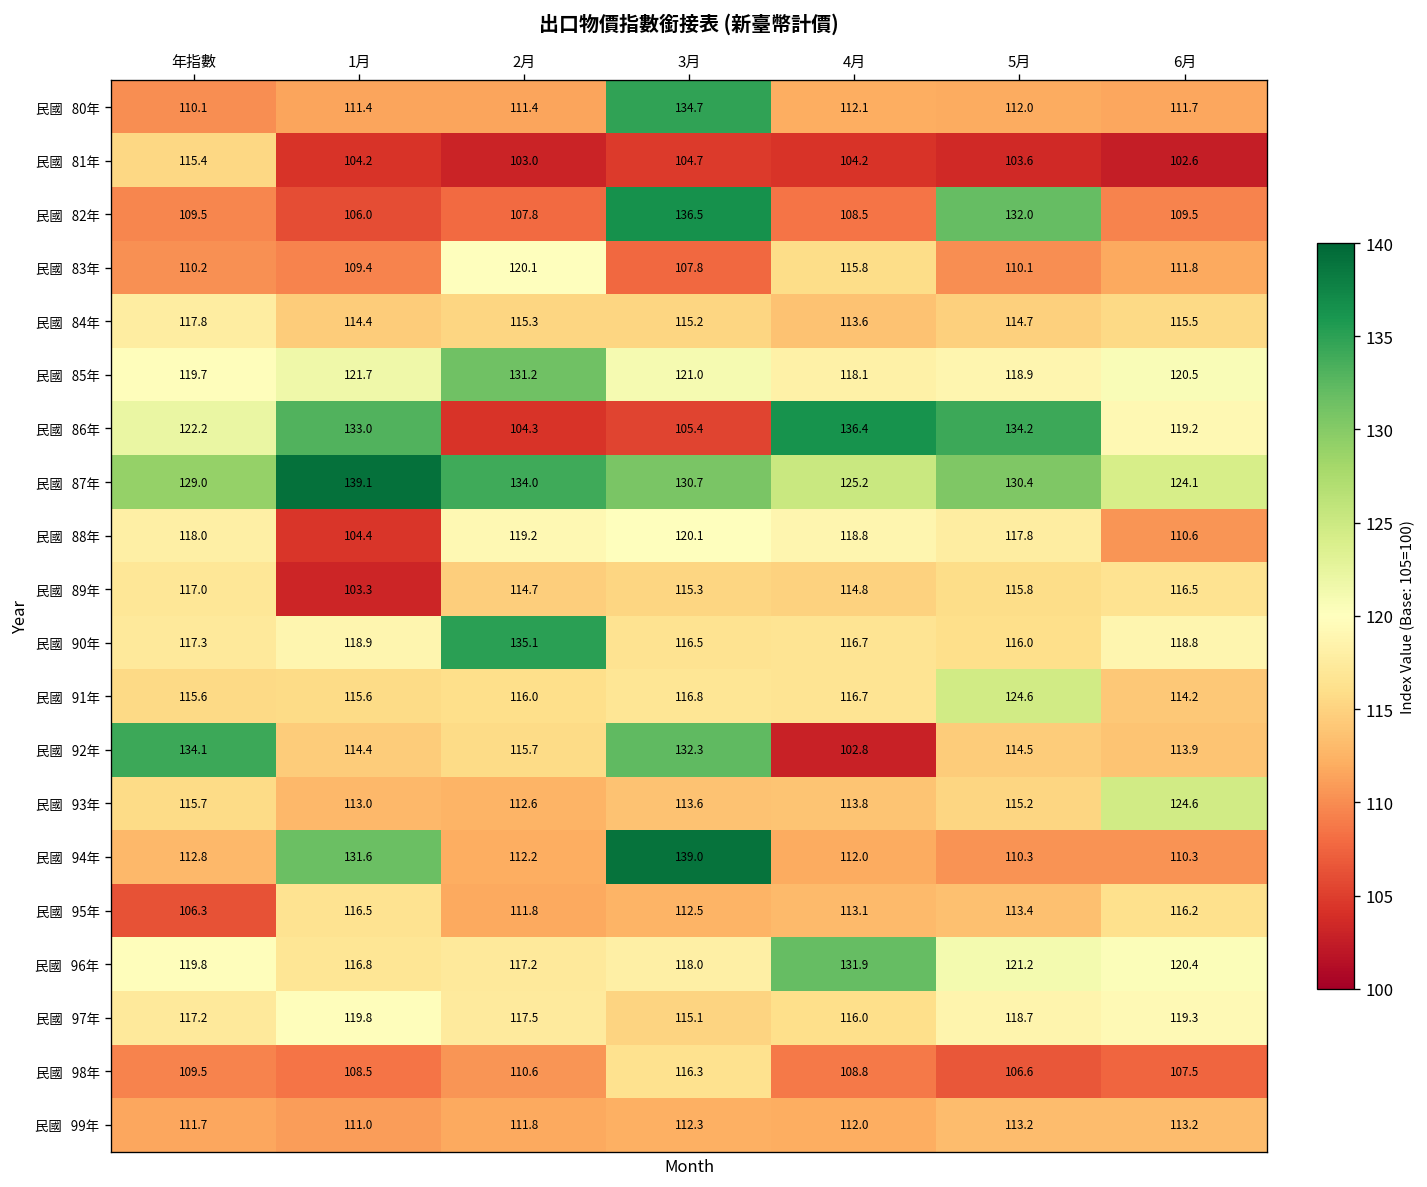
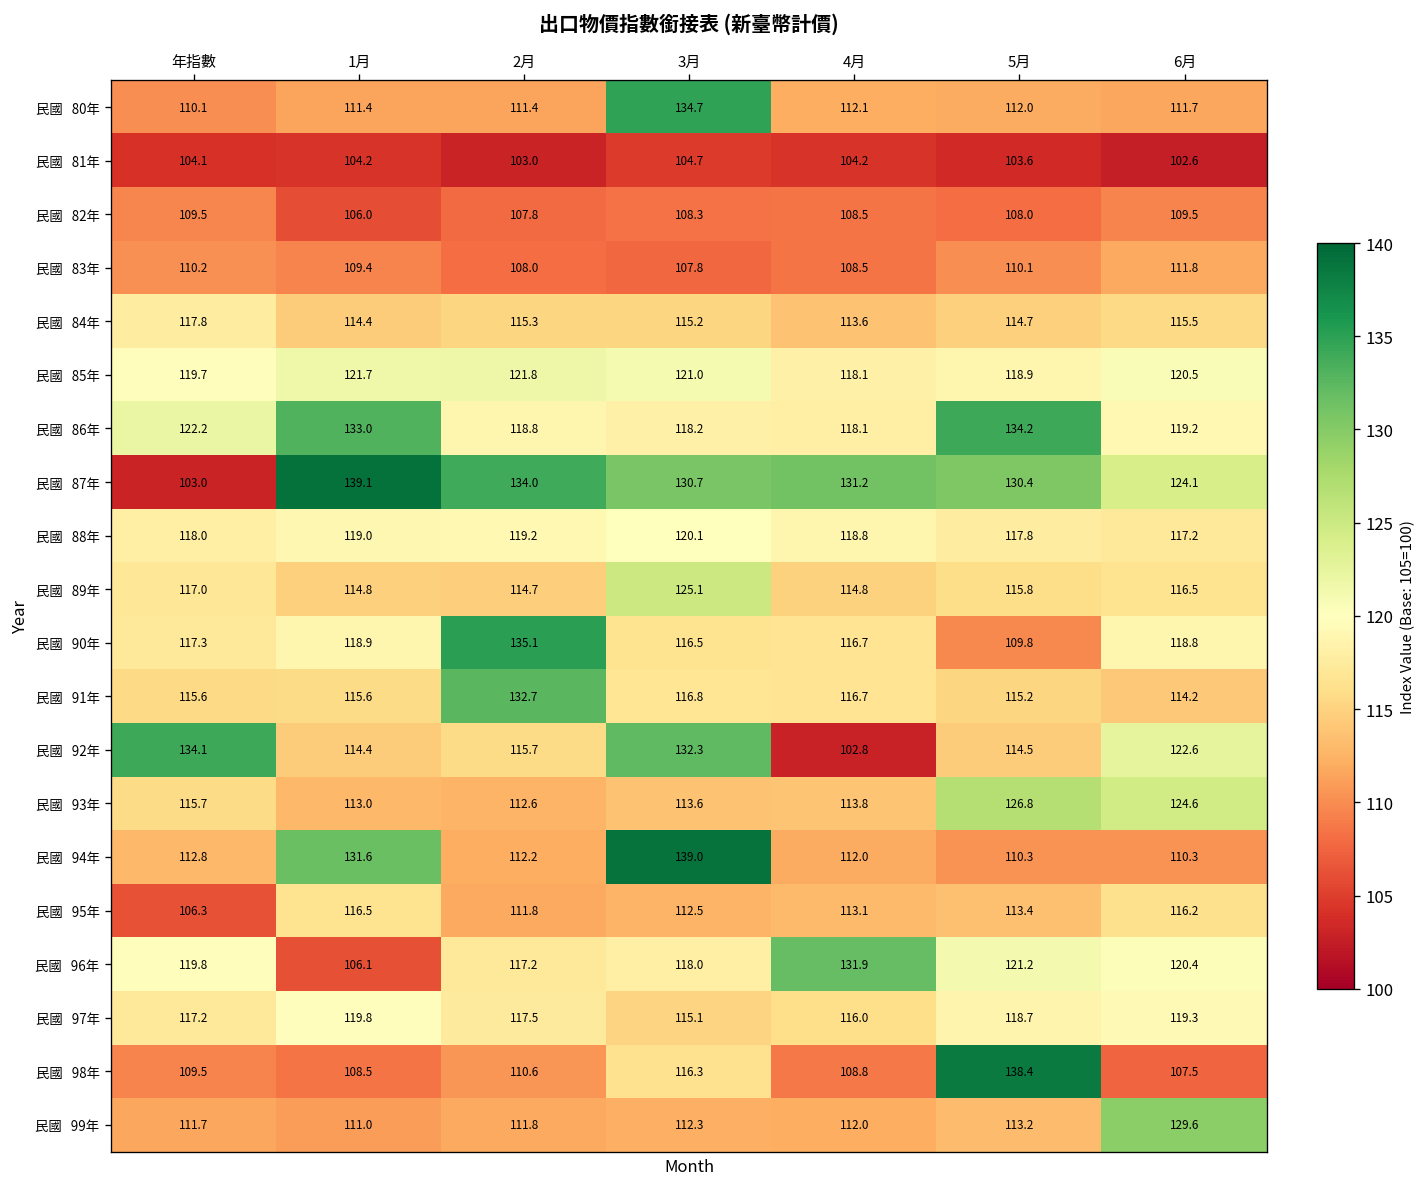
民國 81年, 年指數: 115.4 -> 104.1
民國 82年, 3月: 136.5 -> 108.3
民國 82年, 5月: 132.0 -> 108.0
民國 83年, 2月: 120.1 -> 108.0
民國 83年, 4月: 115.8 -> 108.5
民國 85年, 2月: 131.2 -> 121.8
民國 86年, 2月: 104.3 -> 118.8
民國 86年, 3月: 105.4 -> 118.2
民國 86年, 4月: 136.4 -> 118.1
民國 87年, 年指數: 129.0 -> 103.0
民國 87年, 4月: 125.2 -> 131.2
民國 88年, 1月: 104.4 -> 119.0
民國 88年, 6月: 110.6 -> 117.2
民國 89年, 1月: 103.3 -> 114.8
民國 89年, 3月: 115.3 -> 125.1
民國 90年, 5月: 116.0 -> 109.8
民國 91年, 2月: 116.0 -> 132.7
民國 91年, 5月: 124.6 -> 115.2
民國 92年, 6月: 113.9 -> 122.6
民國 93年, 5月: 115.2 -> 126.8
民國 96年, 1月: 116.8 -> 106.1
民國 98年, 5月: 106.6 -> 138.4
民國 99年, 6月: 113.2 -> 129.6
